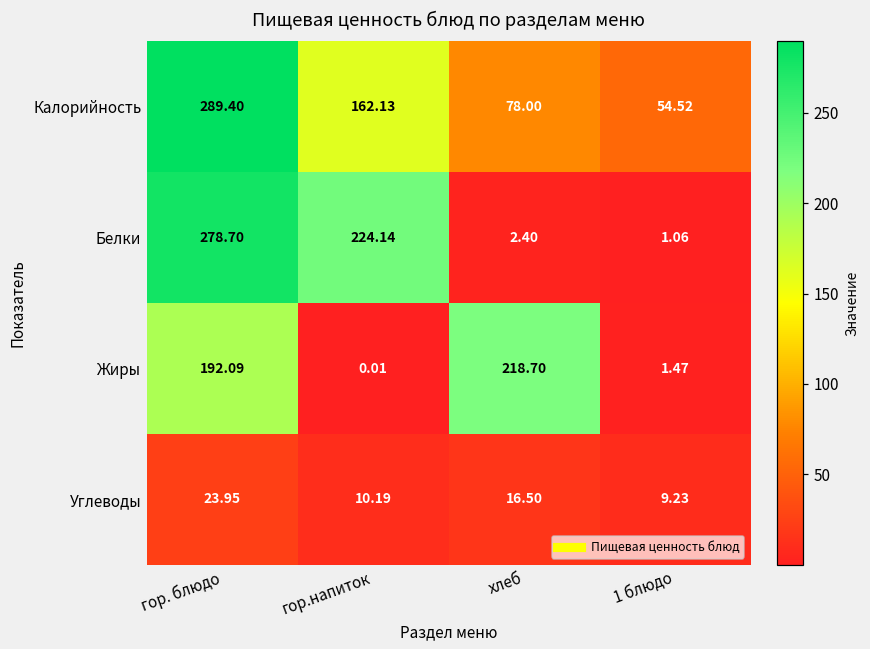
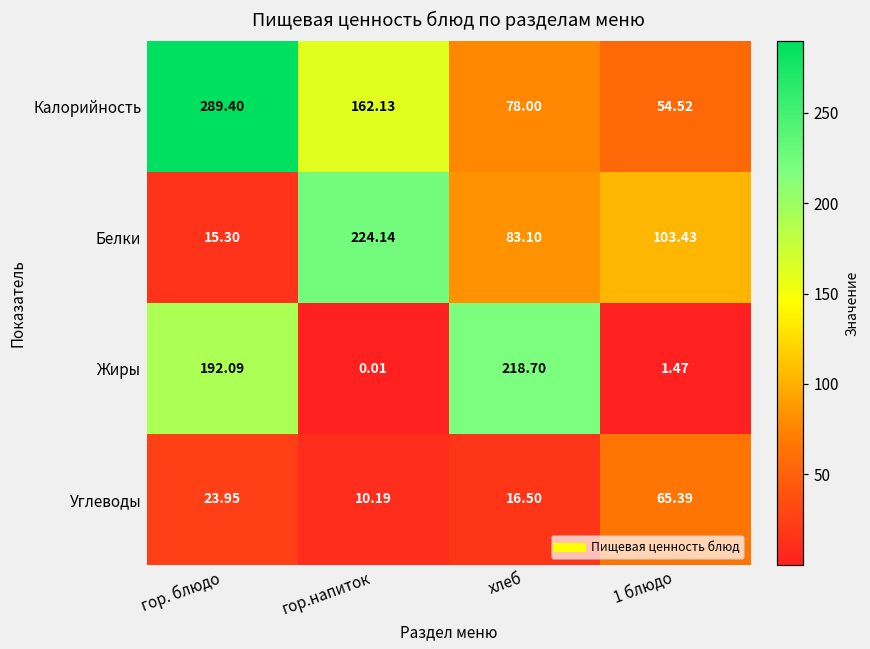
Белки, гор. блюдо: 278.70 -> 15.30
Белки, хлеб: 2.40 -> 83.10
Белки, 1 блюдо: 1.06 -> 103.43
Углеводы, 1 блюдо: 9.23 -> 65.39
